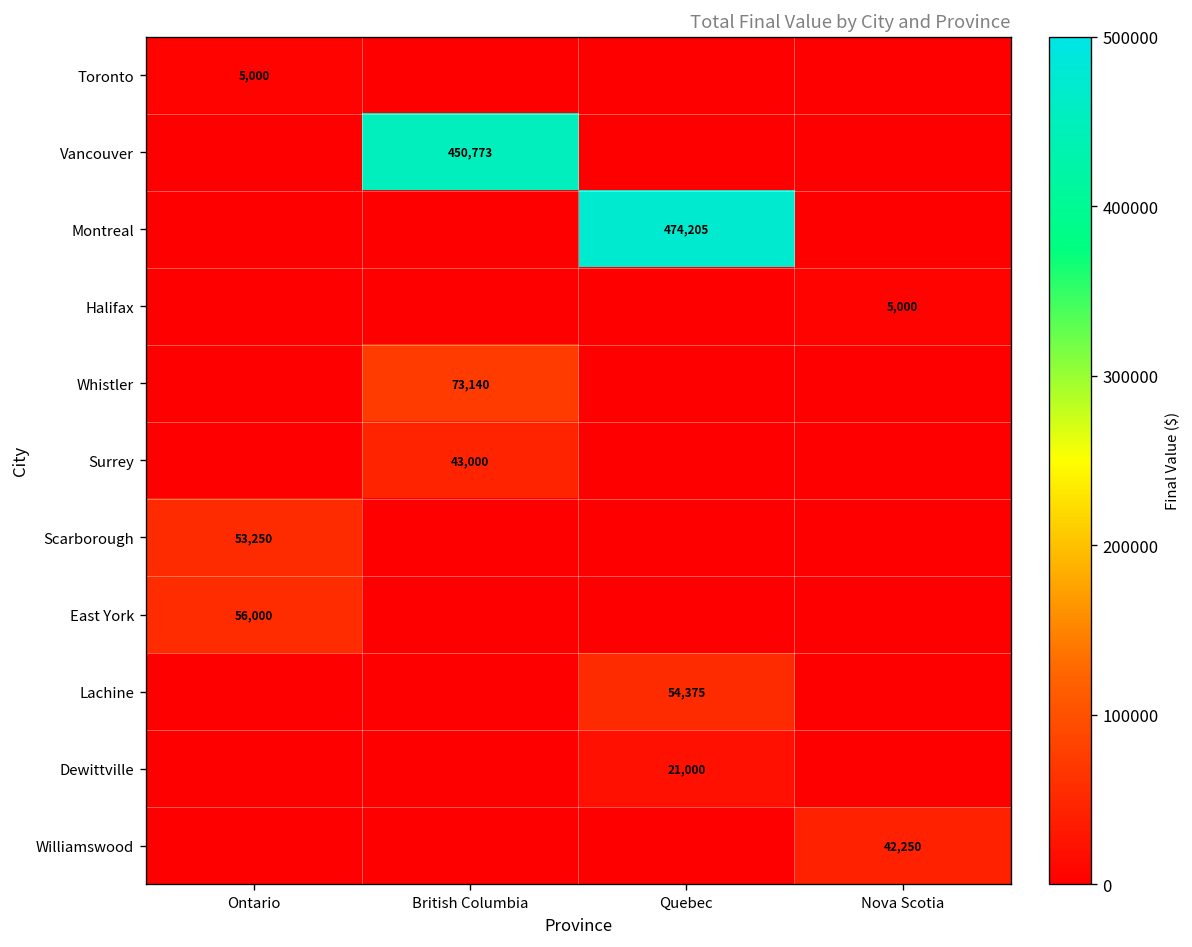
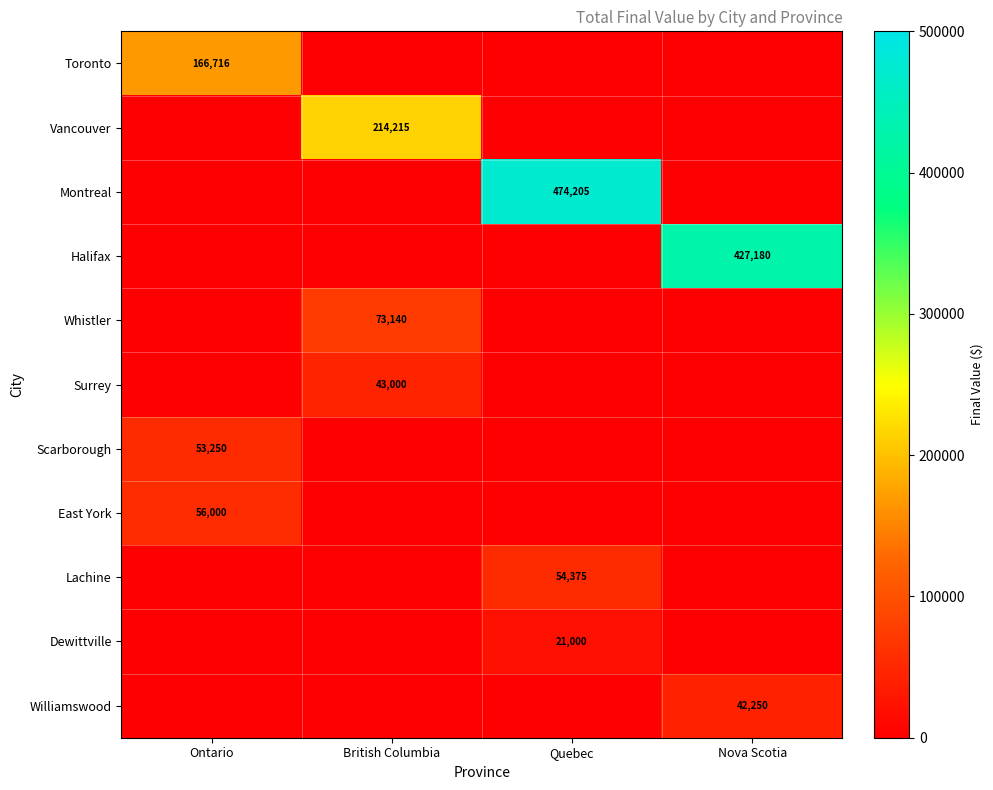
Toronto, Ontario: 5,000 -> 166,716
Vancouver, British Columbia: 450,773 -> 214,215
Halifax, Nova Scotia: 5,000 -> 427,180
